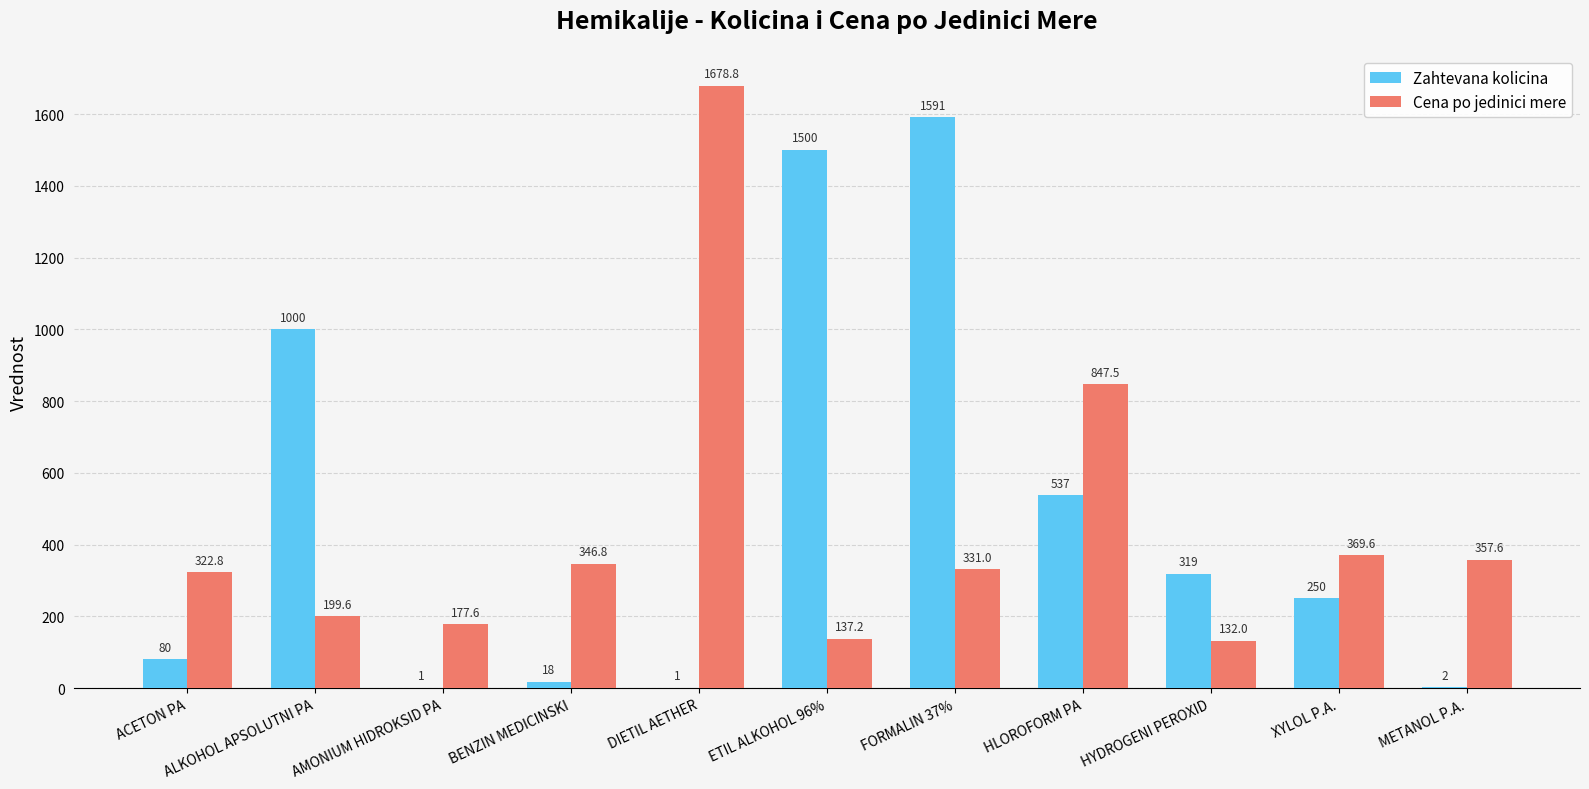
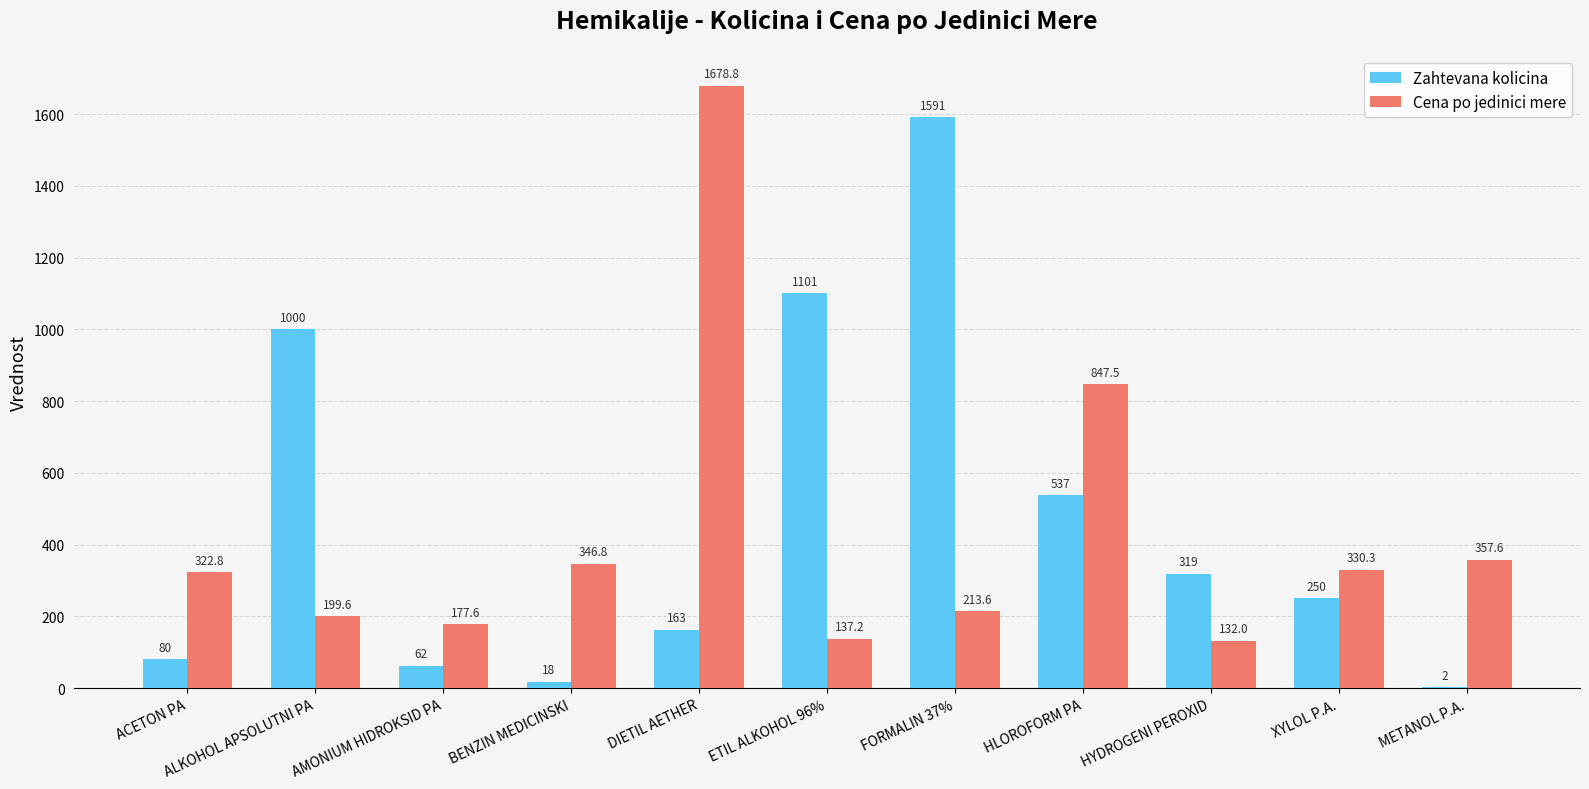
Zahtevana kolicina, AMONIUM HIDROKSID PA: 1 -> 62
Zahtevana kolicina, DIETIL AETHER: 1 -> 163
Zahtevana kolicina, ETIL ALKOHOL 96%: 1500 -> 1101
Cena po jedinici mere, FORMALIN 37%: 331.0 -> 213.6
Cena po jedinici mere, XYLOL P.A.: 369.6 -> 330.3
